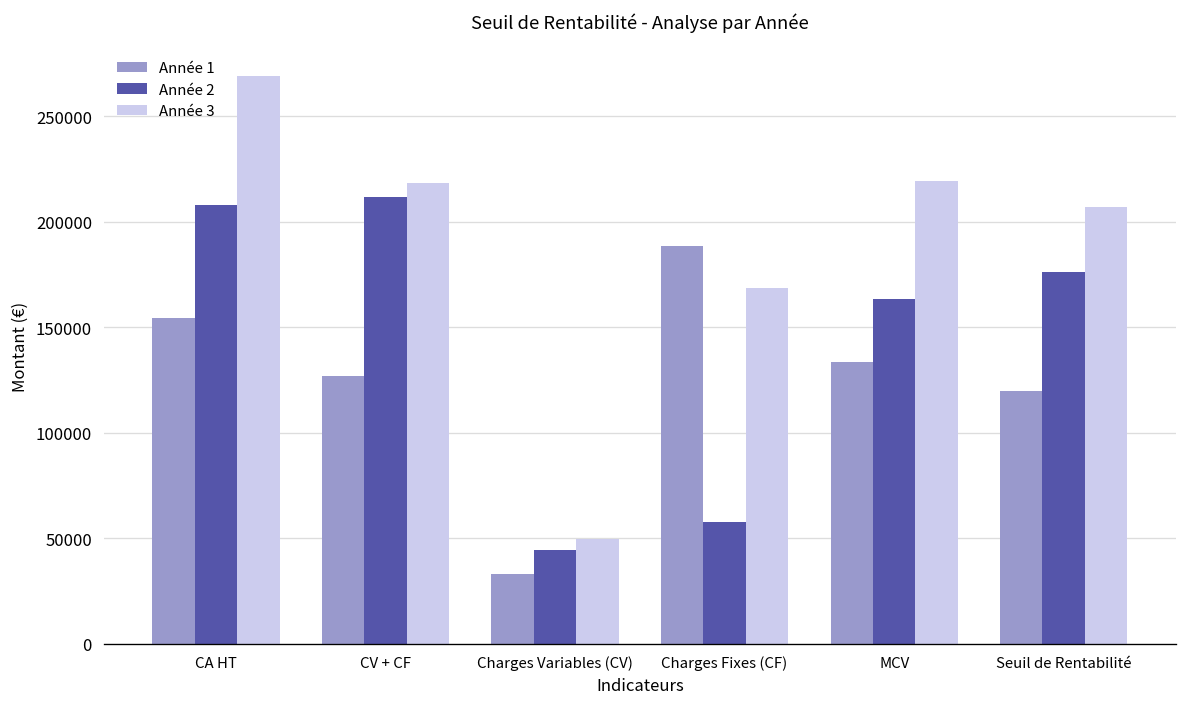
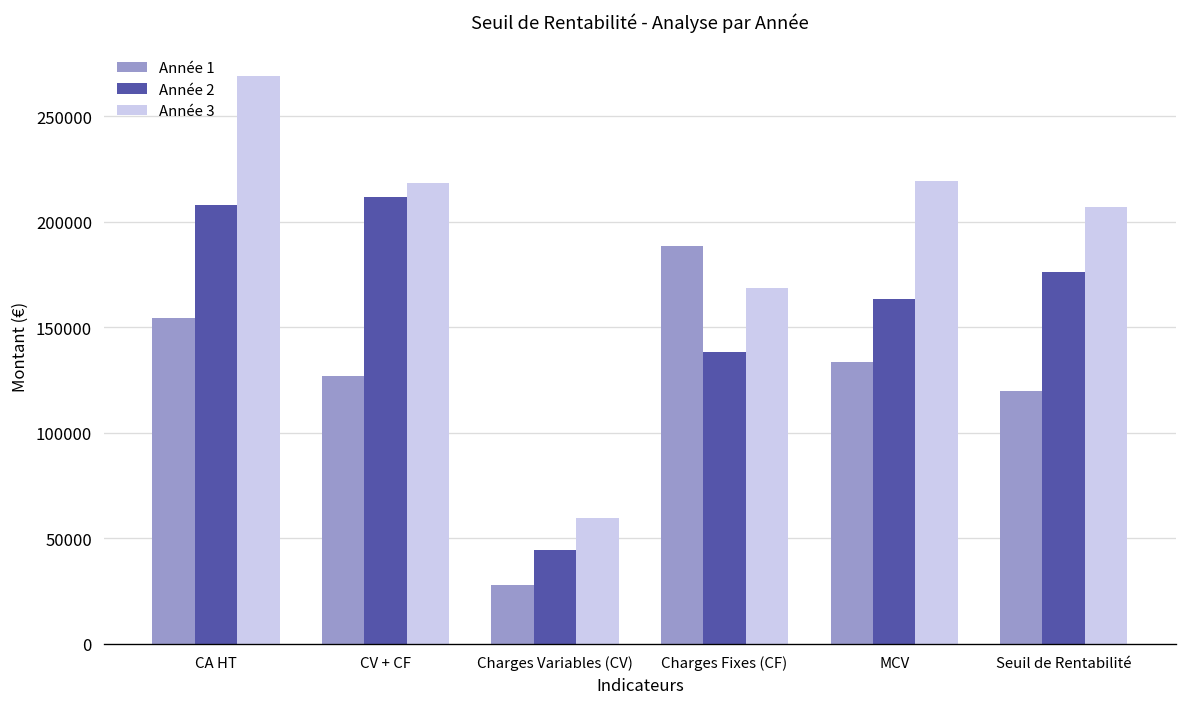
Année 1, Charges Variables (CV): 33000 -> 28000
Année 3, Charges Variables (CV): 50000 -> 60000
Année 2, Charges Fixes (CF): 58000 -> 139000
